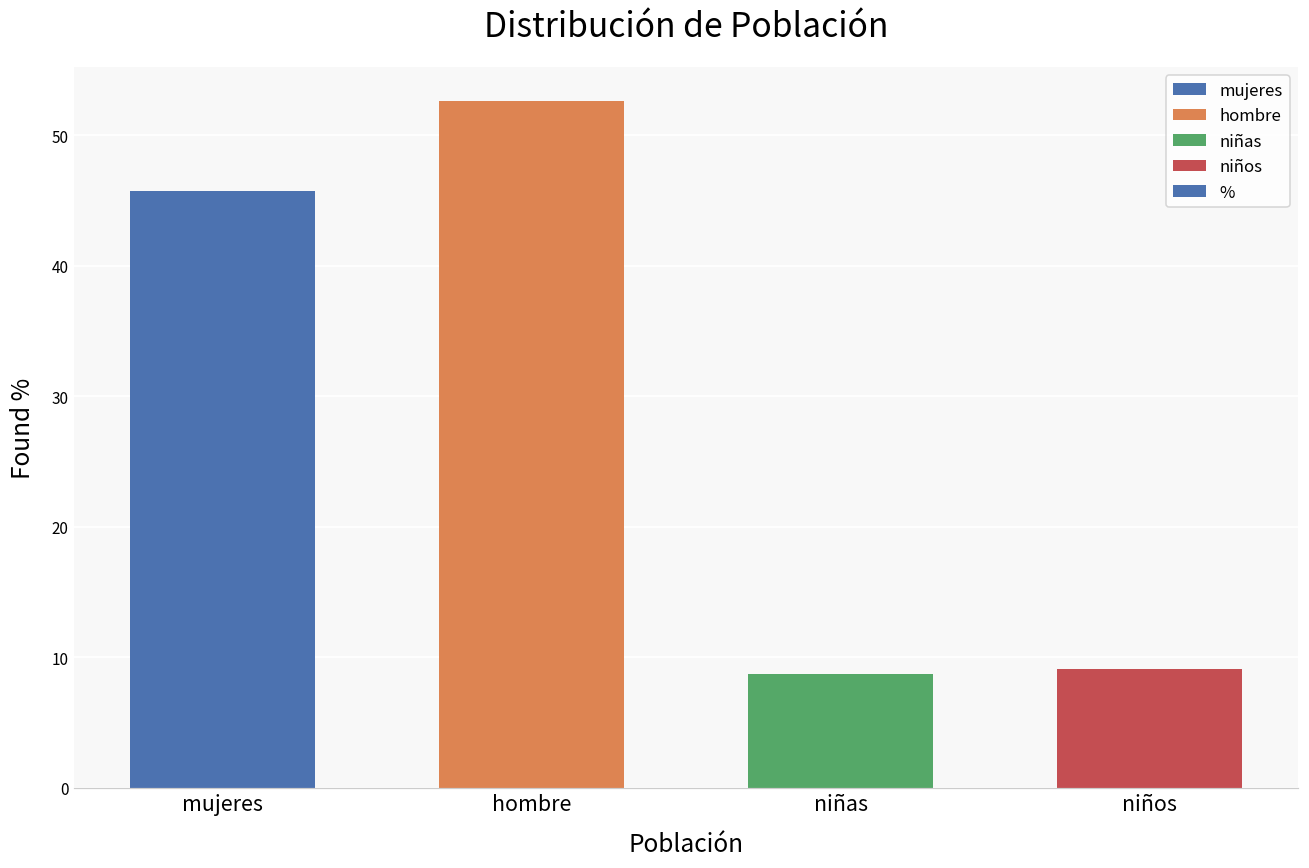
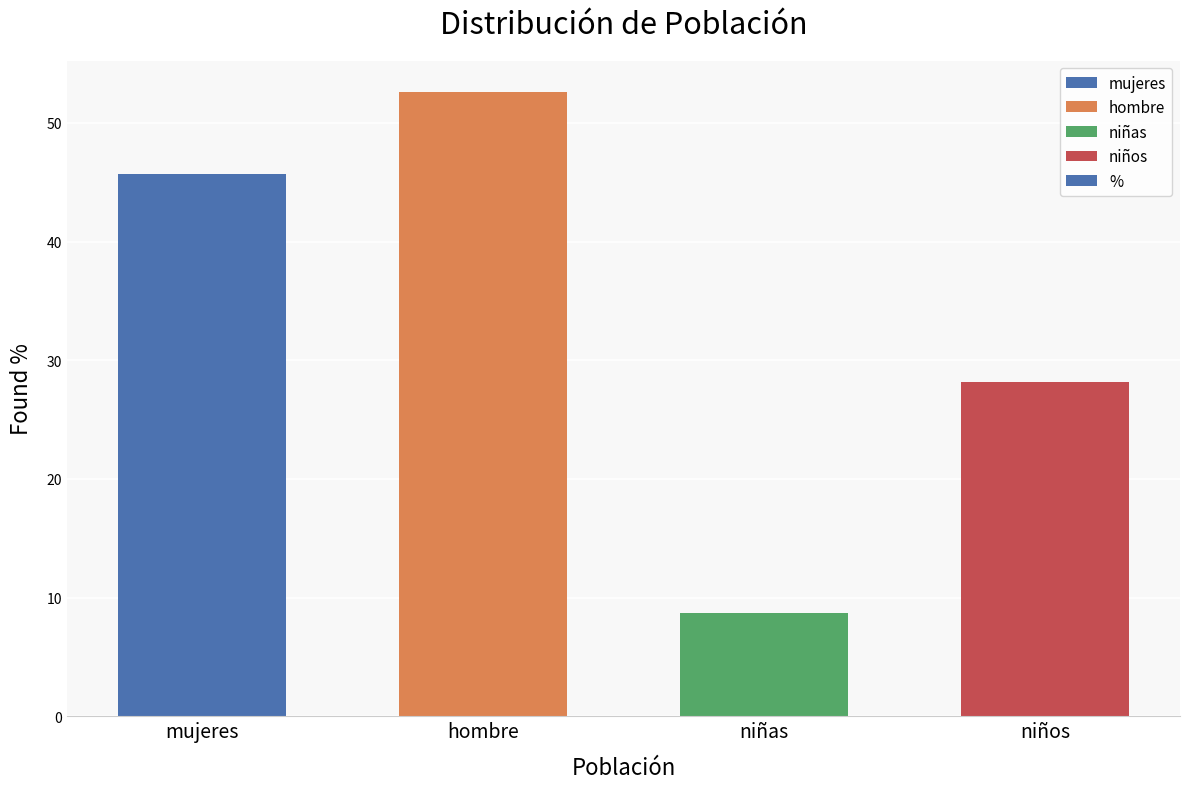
niños: 9.1 -> 28.2
